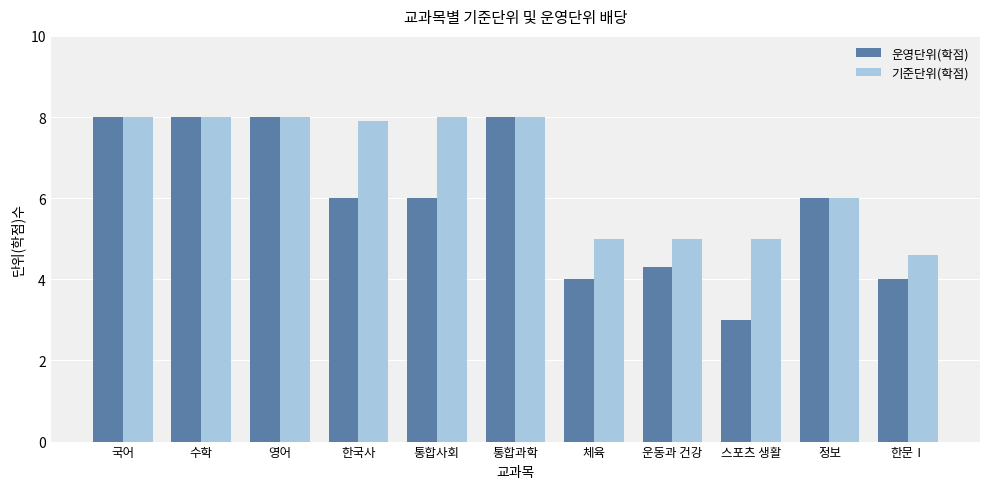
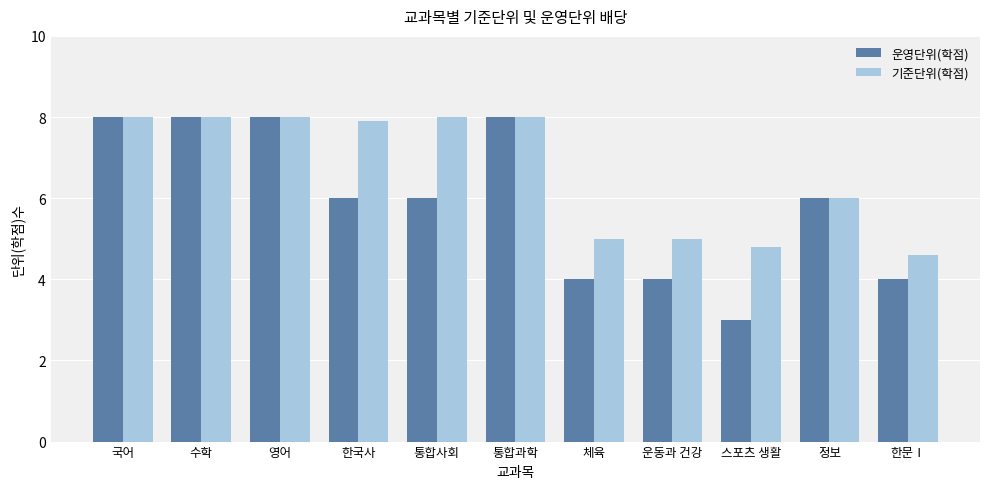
운영단위(학점), 운동과 건강: 4.3 -> 4.0
기준단위(학점), 스포츠 생활: 5.0 -> 4.8
